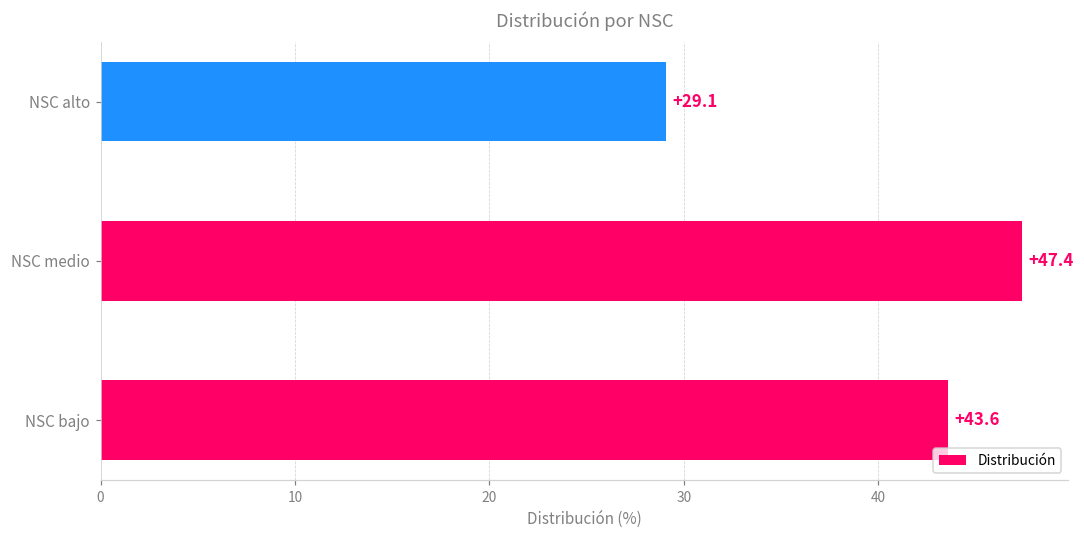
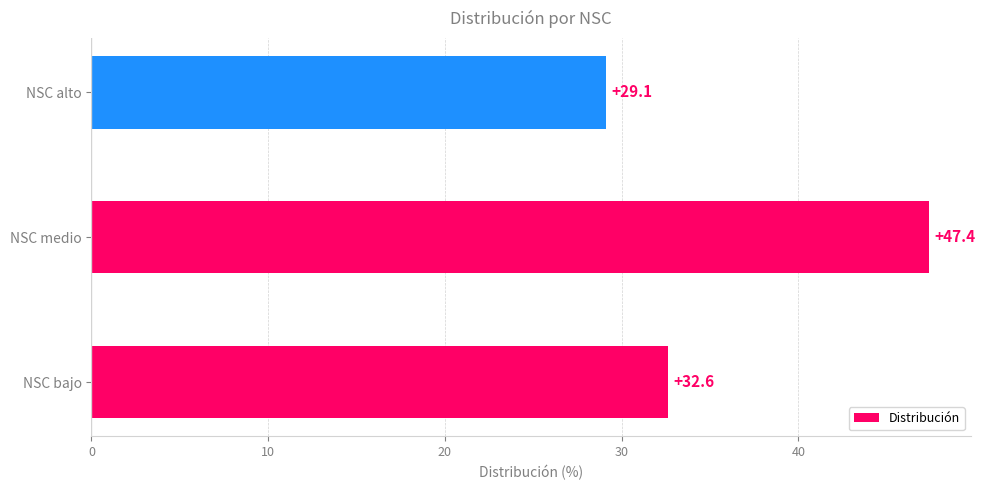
NSC bajo: +43.6 -> +32.6
